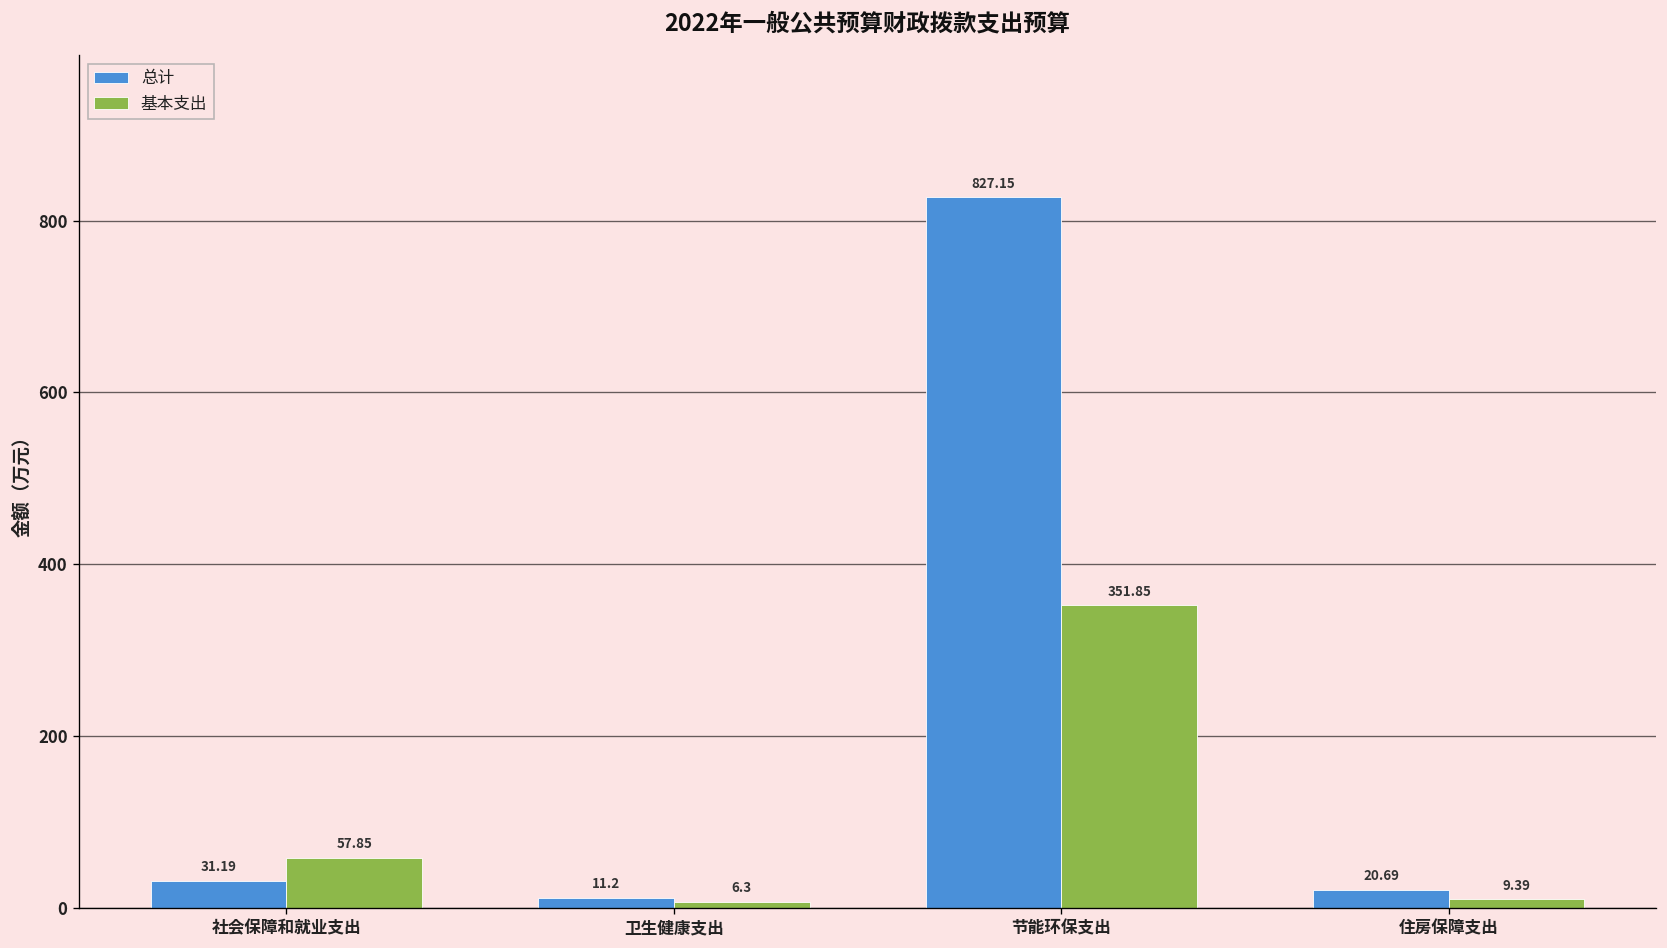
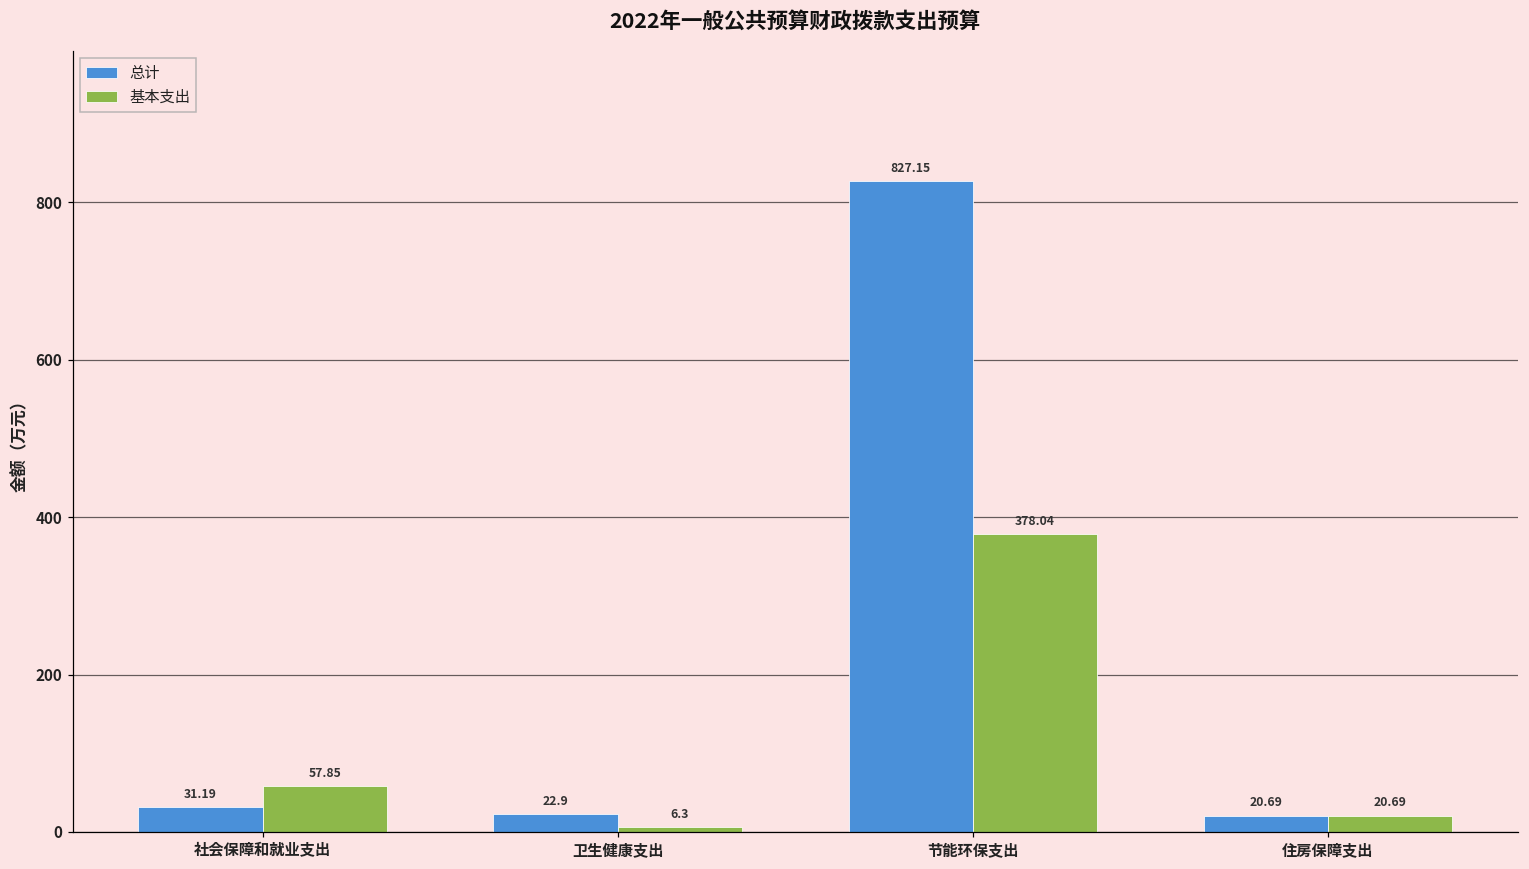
总计, 卫生健康支出: 11.2 -> 22.9
基本支出, 节能环保支出: 351.85 -> 378.04
基本支出, 住房保障支出: 9.39 -> 20.69
